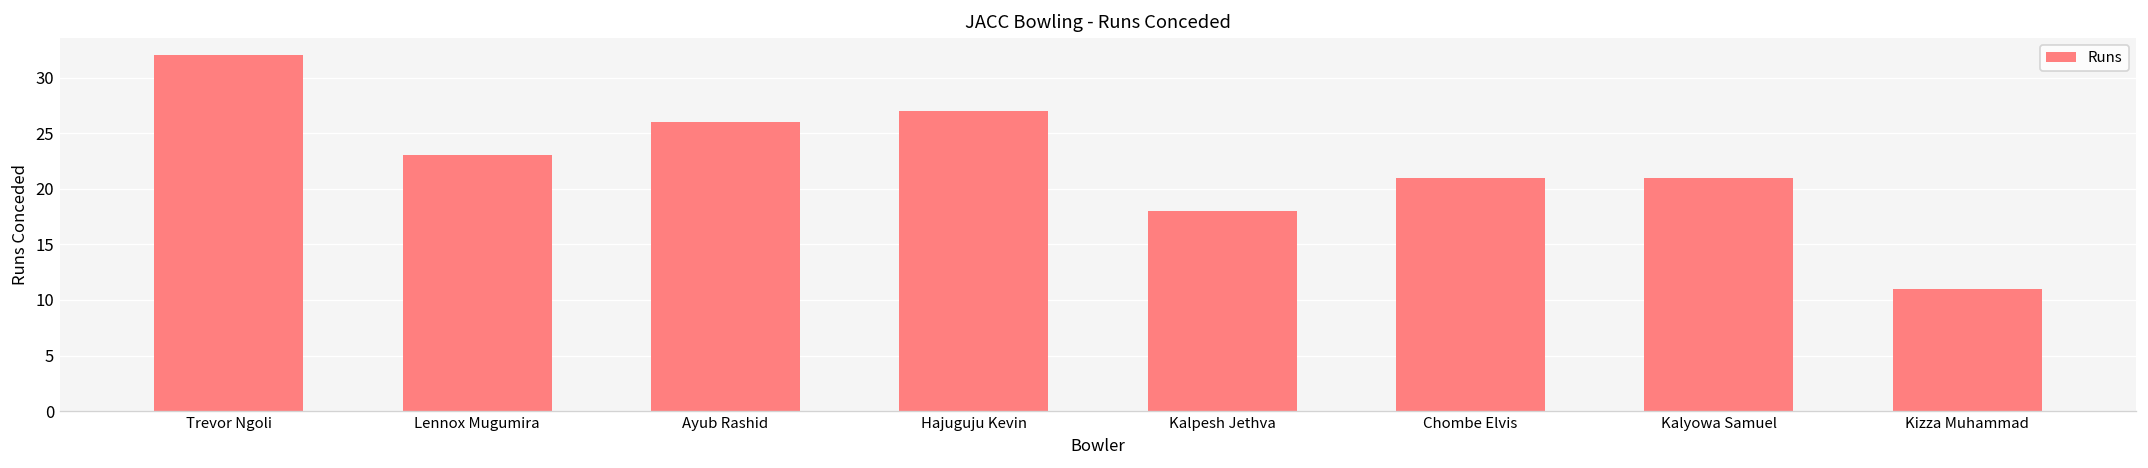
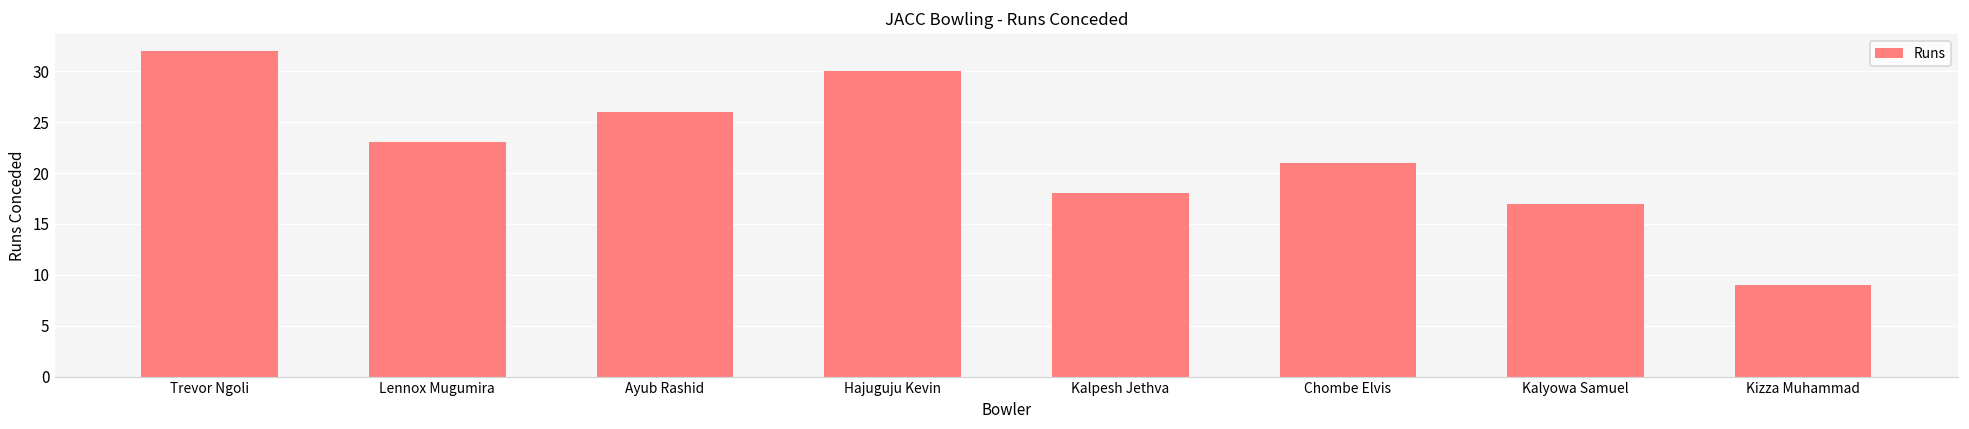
Hajuguju Kevin: 27 -> 30
Kalyowa Samuel: 21 -> 17
Kizza Muhammad: 11 -> 9
